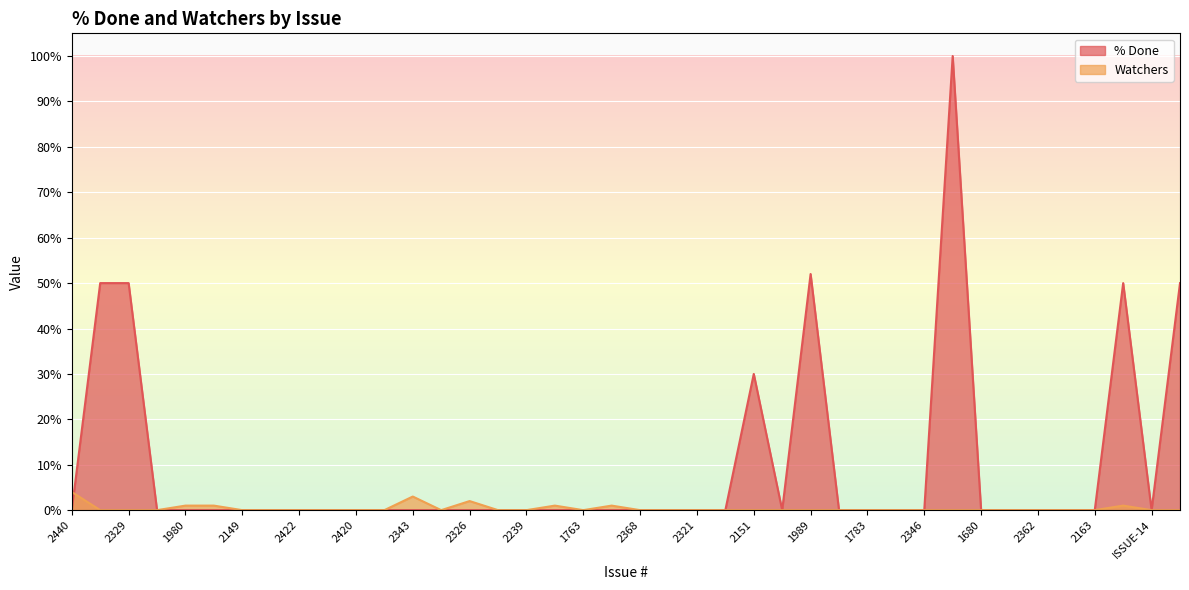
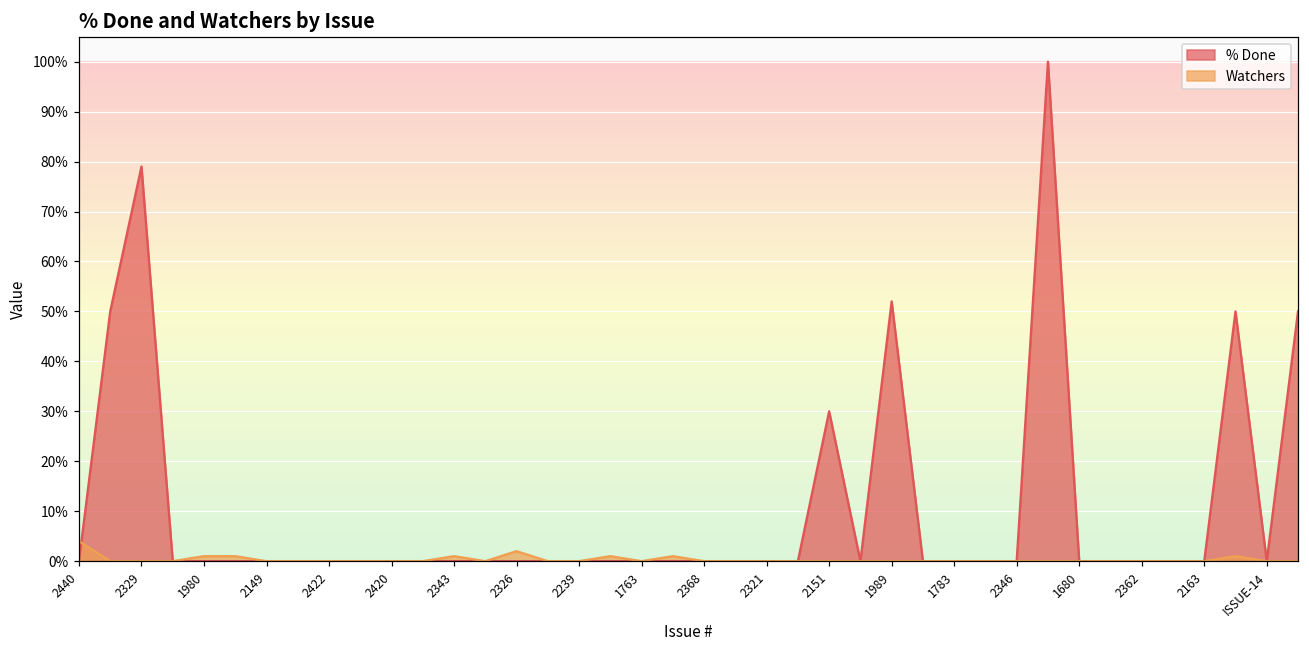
% Done, 2329: 50% -> 79%
Watchers, 2343: 3% -> 1%
